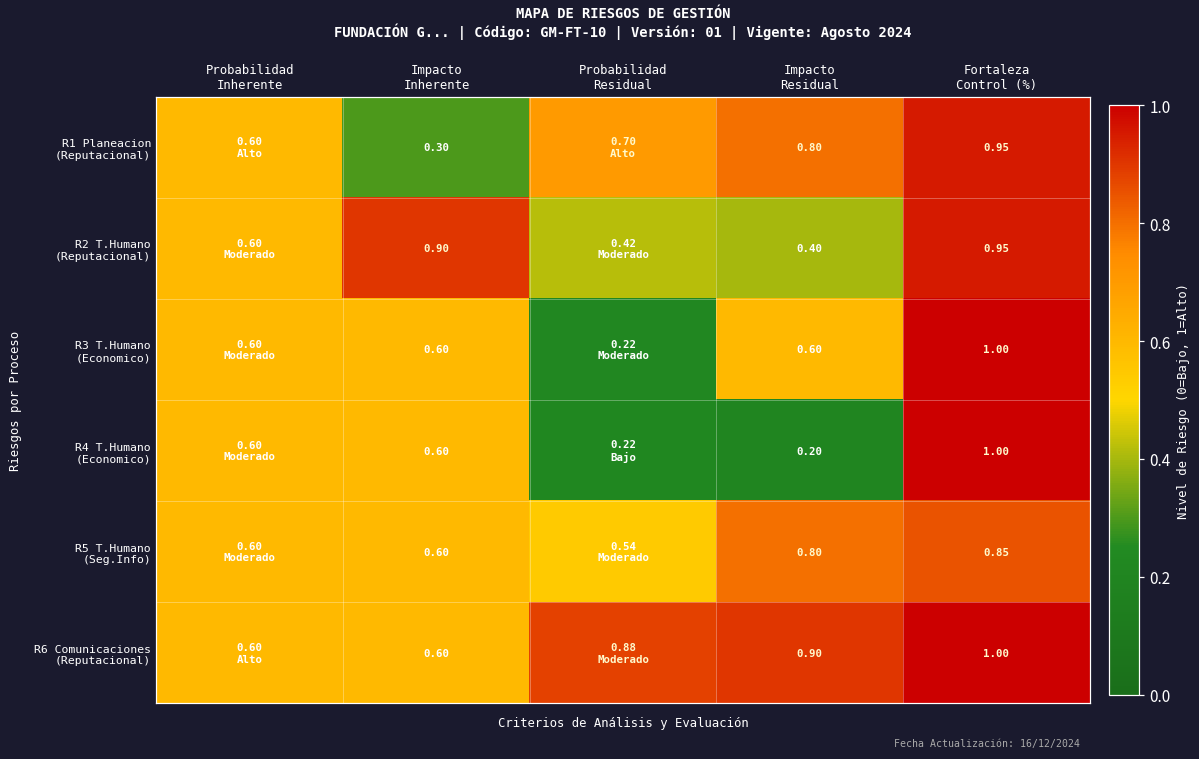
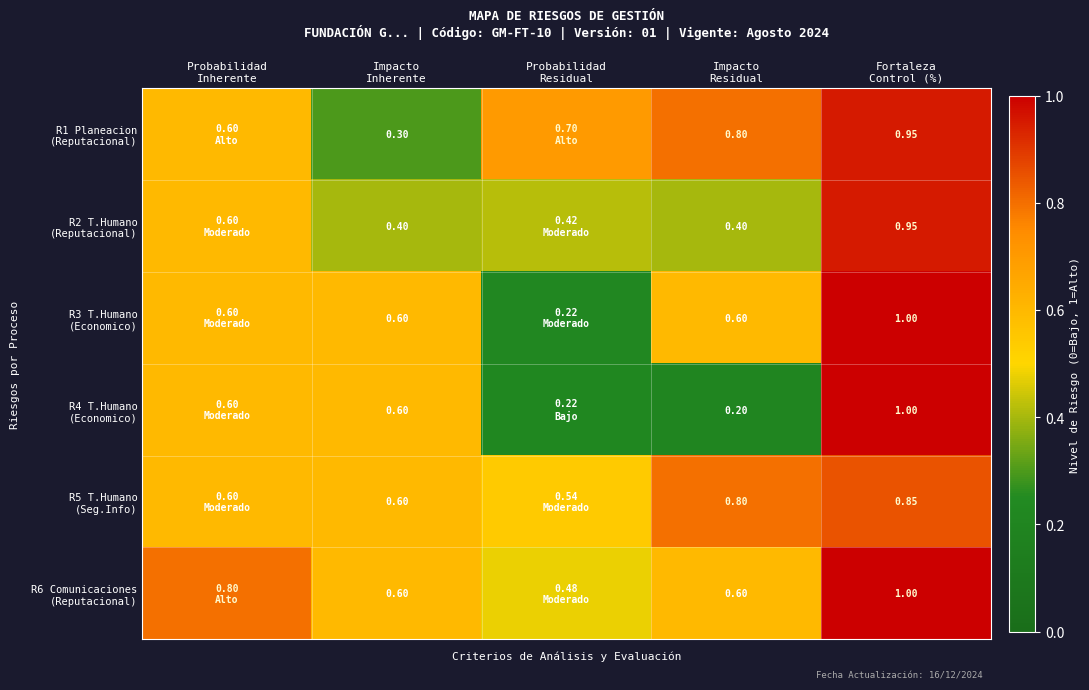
R2 T.Humano (Reputacional), Impacto Inherente: 0.90 -> 0.40
R6 Comunicaciones (Reputacional), Probabilidad Inherente: 0.60 -> 0.80
R6 Comunicaciones (Reputacional), Probabilidad Residual: 0.88 -> 0.48
R6 Comunicaciones (Reputacional), Impacto Residual: 0.90 -> 0.60
